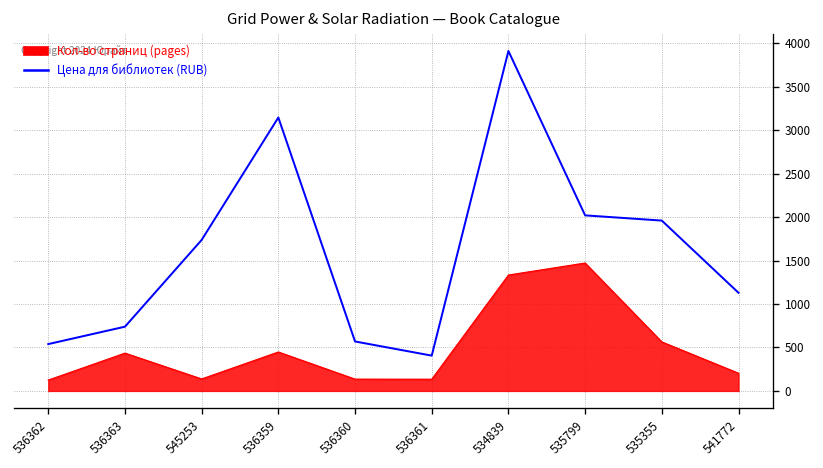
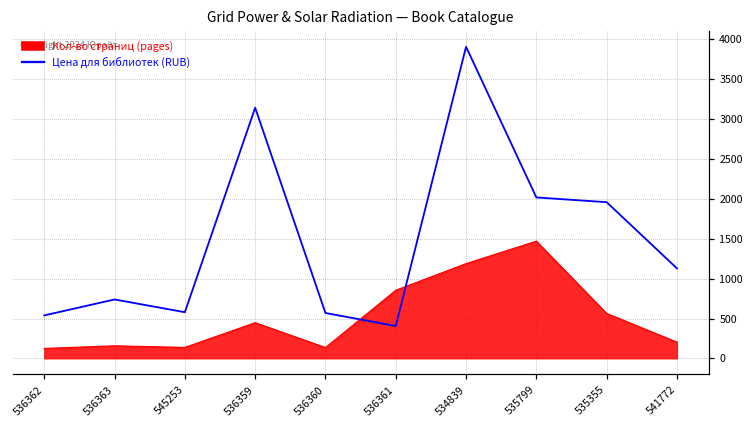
Кол-во страниц (pages), 536363: 400 -> 200
Цена для библиотек (RUB), 545253: 1700 -> 600
Кол-во страниц (pages), 536361: 100 -> 900
Кол-во страниц (pages), 534839: 1300 -> 1200
